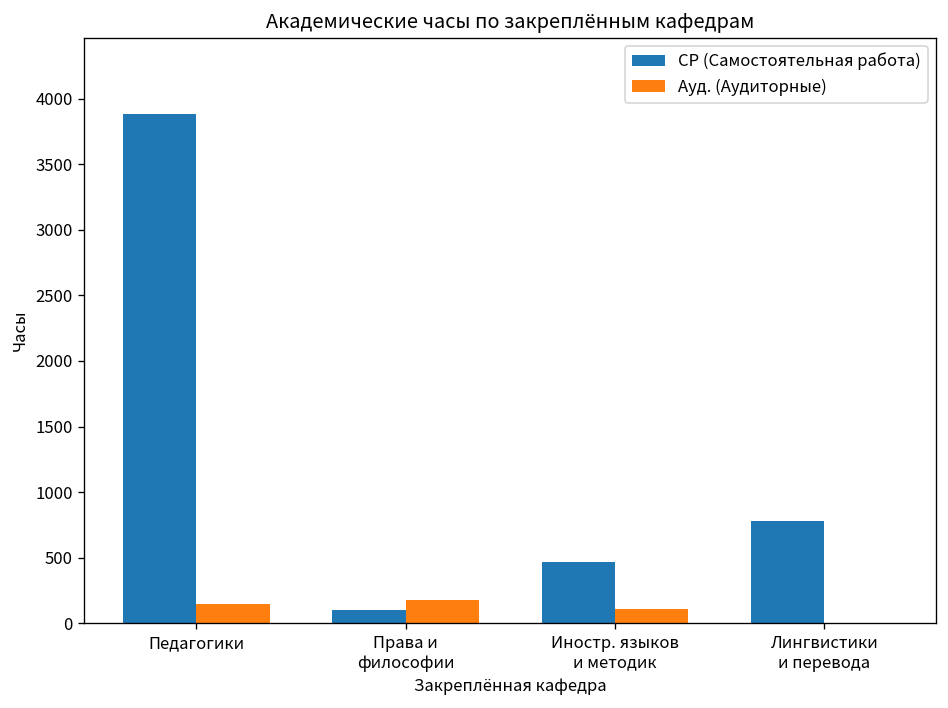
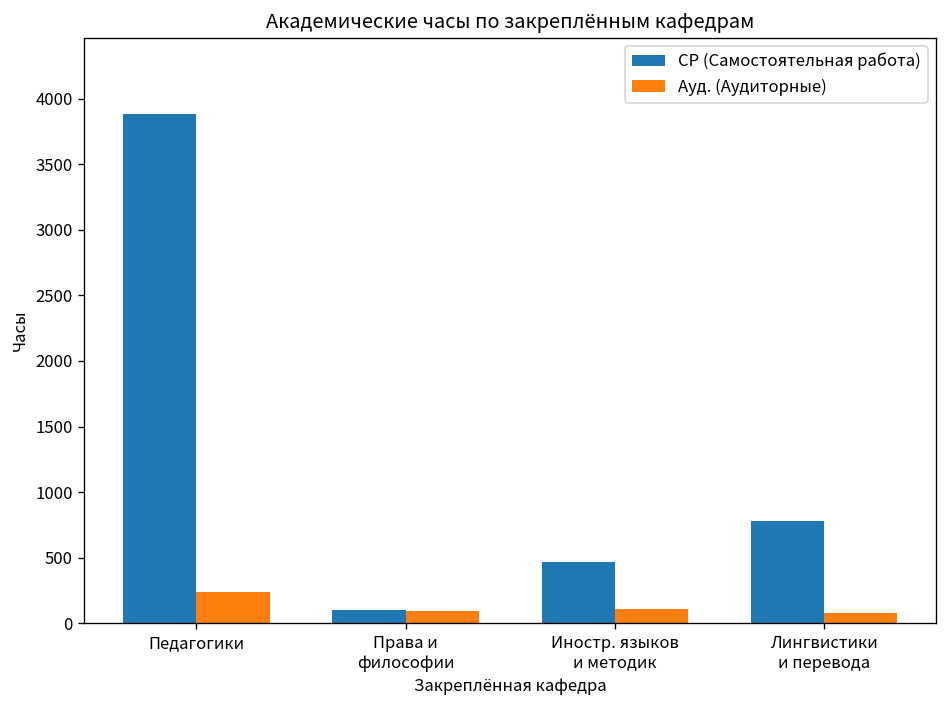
Ауд. (Аудиторные), Педагогики: 150 -> 240
Ауд. (Аудиторные), Права и философии: 180 -> 100
Ауд. (Аудиторные), Лингвистики и перевода: 0 -> 80
